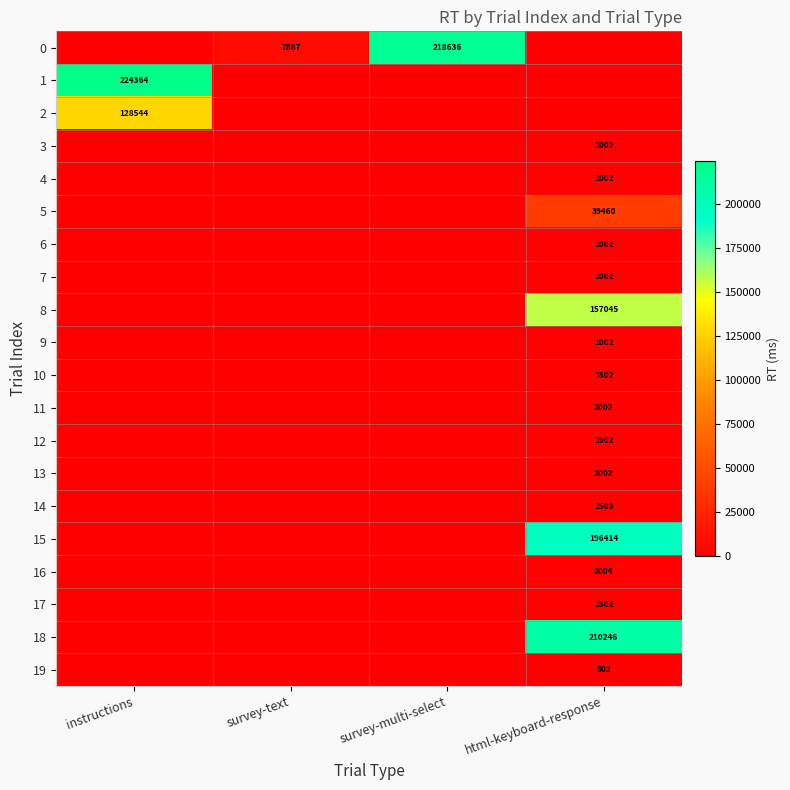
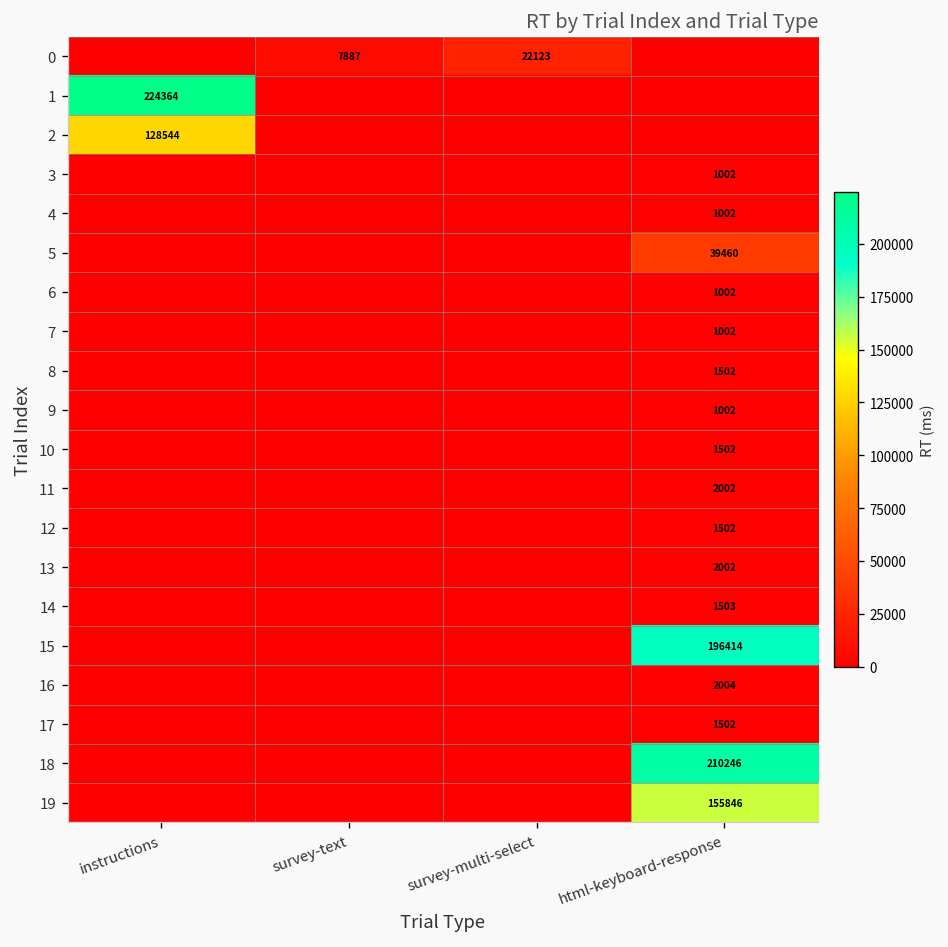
0, survey-multi-select: 218636 -> 22123
8, html-keyboard-response: 157045 -> 1502
19, html-keyboard-response: 502 -> 155846
